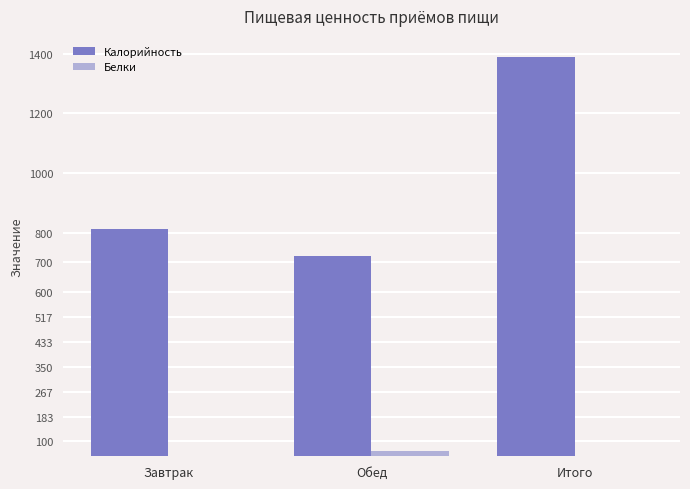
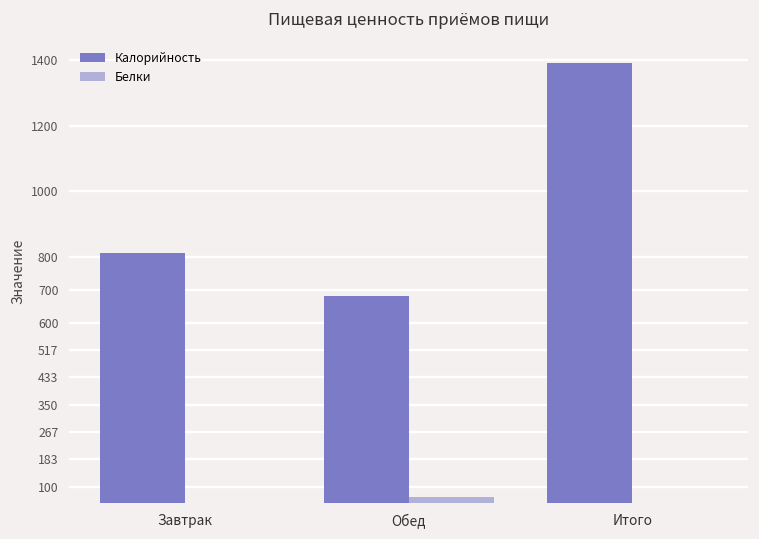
Калорийность, Обед: 720 -> 680
